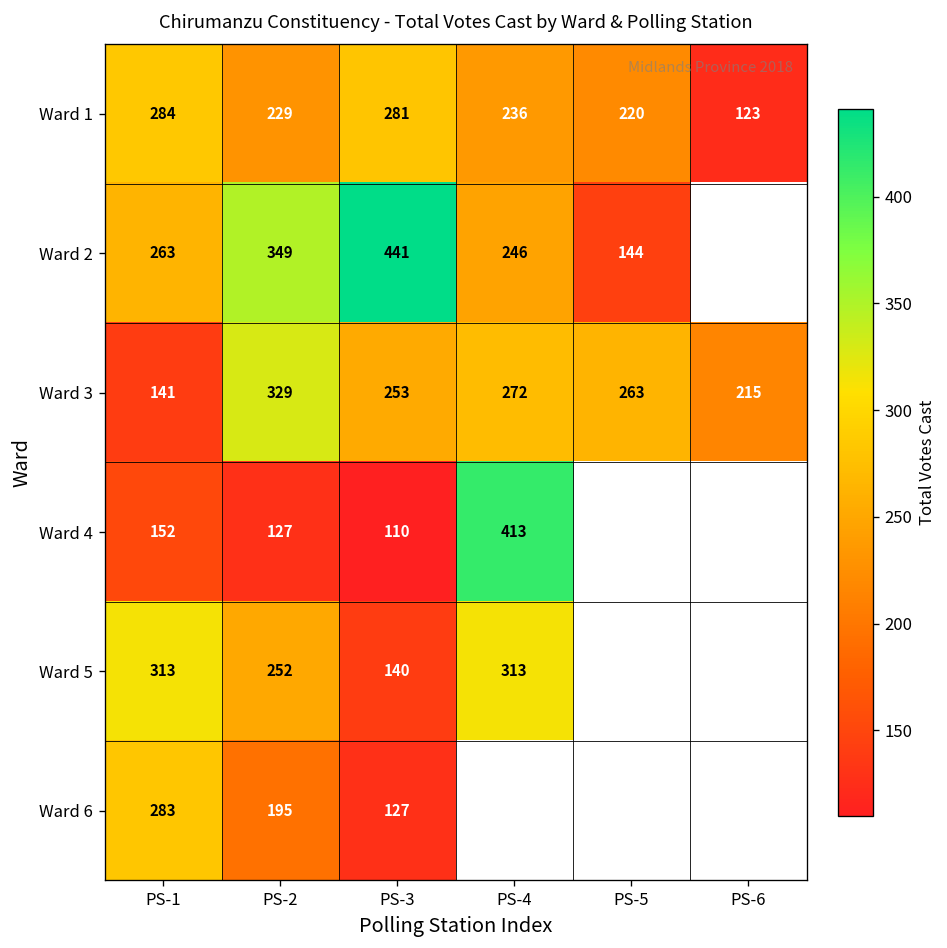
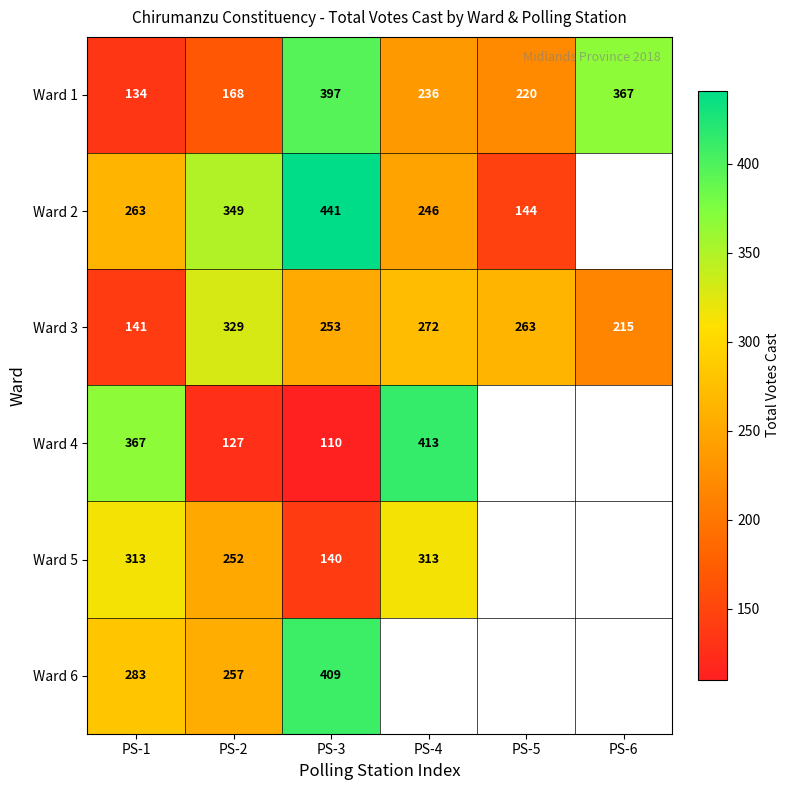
Ward 1, PS-1: 284 -> 134
Ward 1, PS-2: 229 -> 168
Ward 1, PS-3: 281 -> 397
Ward 1, PS-6: 123 -> 367
Ward 4, PS-1: 152 -> 367
Ward 6, PS-2: 195 -> 257
Ward 6, PS-3: 127 -> 409
